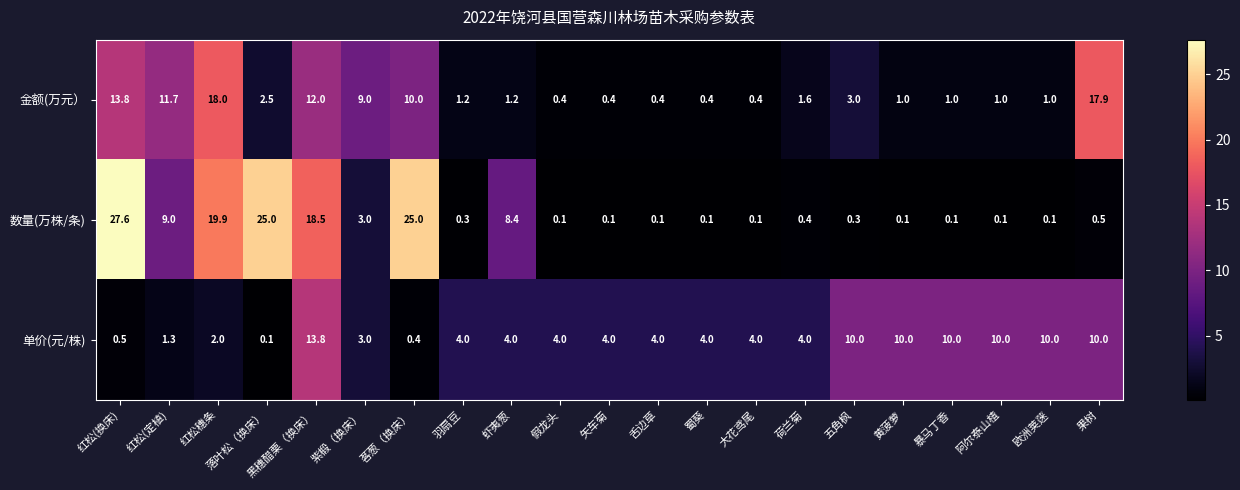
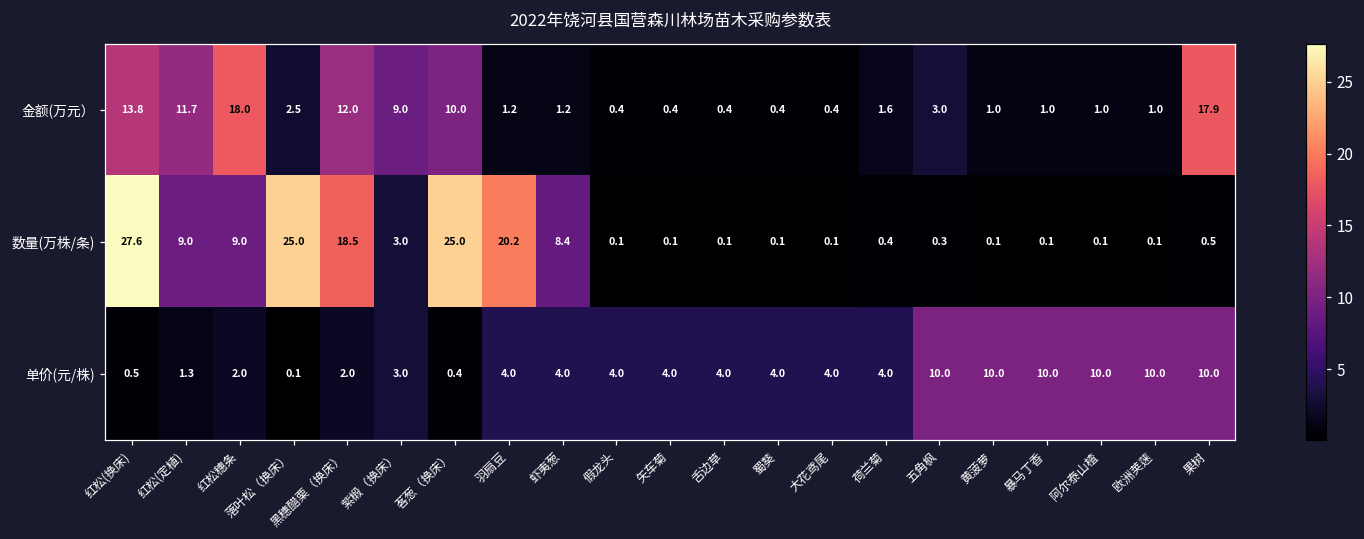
数量(万株/条), 红松穗条: 19.9 -> 9.0
数量(万株/条), 羽扇豆: 0.3 -> 20.2
单价(元/株), 黑穗醋栗（换床）: 13.8 -> 2.0
